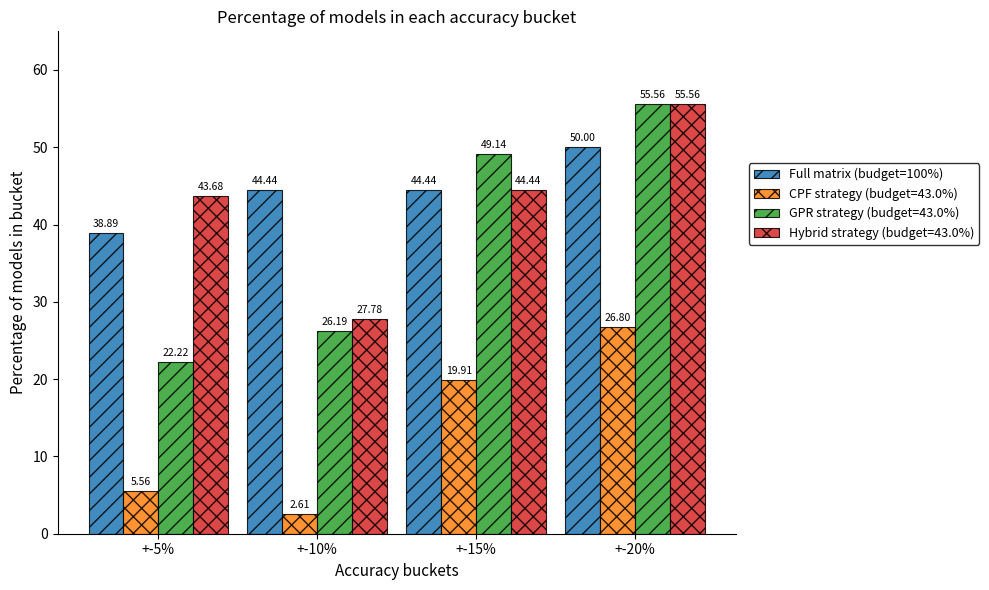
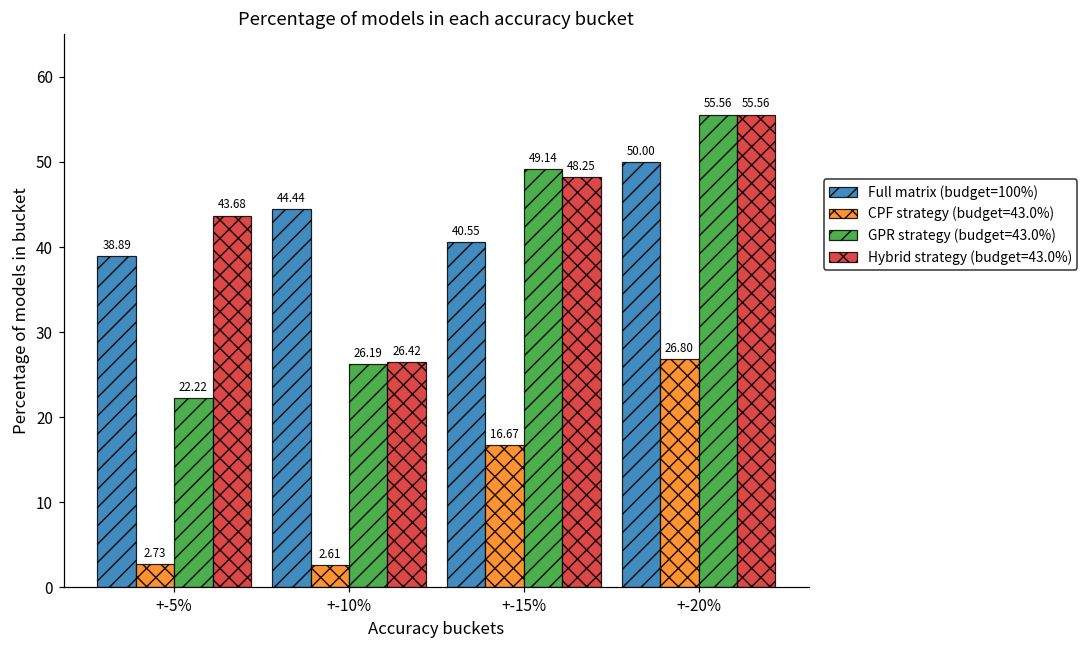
CPF strategy (budget=43.0%), +-5%: 5.56 -> 2.73
Hybrid strategy (budget=43.0%), +-10%: 27.78 -> 26.42
Full matrix (budget=100%), +-15%: 44.44 -> 40.55
CPF strategy (budget=43.0%), +-15%: 19.91 -> 16.67
Hybrid strategy (budget=43.0%), +-15%: 44.44 -> 48.25
